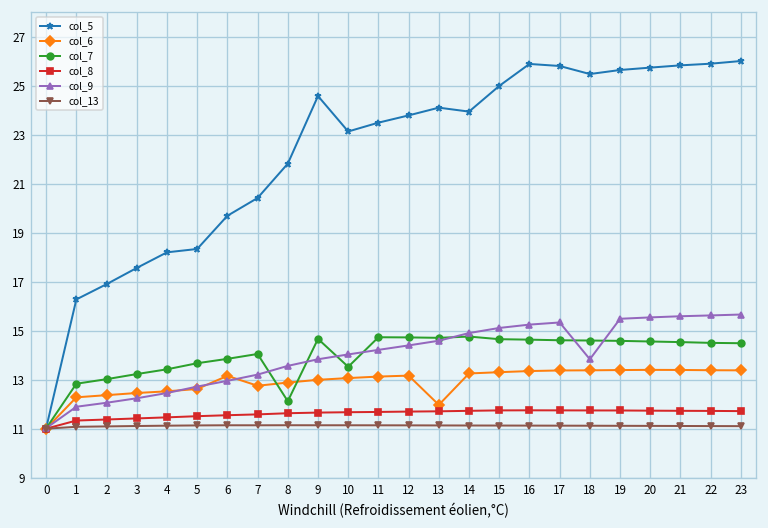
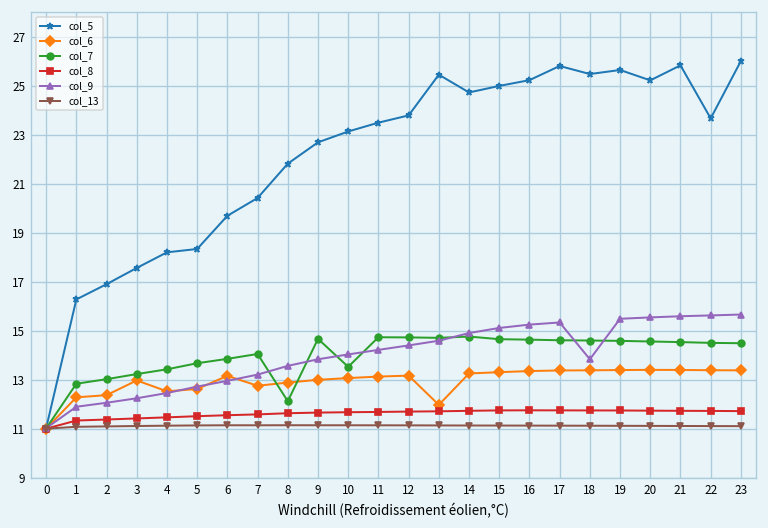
col_6, 3: 12.5 -> 13.0
col_5, 9: 24.6 -> 22.7
col_5, 13: 24.1 -> 25.4
col_5, 14: 23.9 -> 24.7
col_5, 16: 25.9 -> 25.2
col_5, 20: 25.7 -> 25.2
col_5, 22: 25.9 -> 23.7
